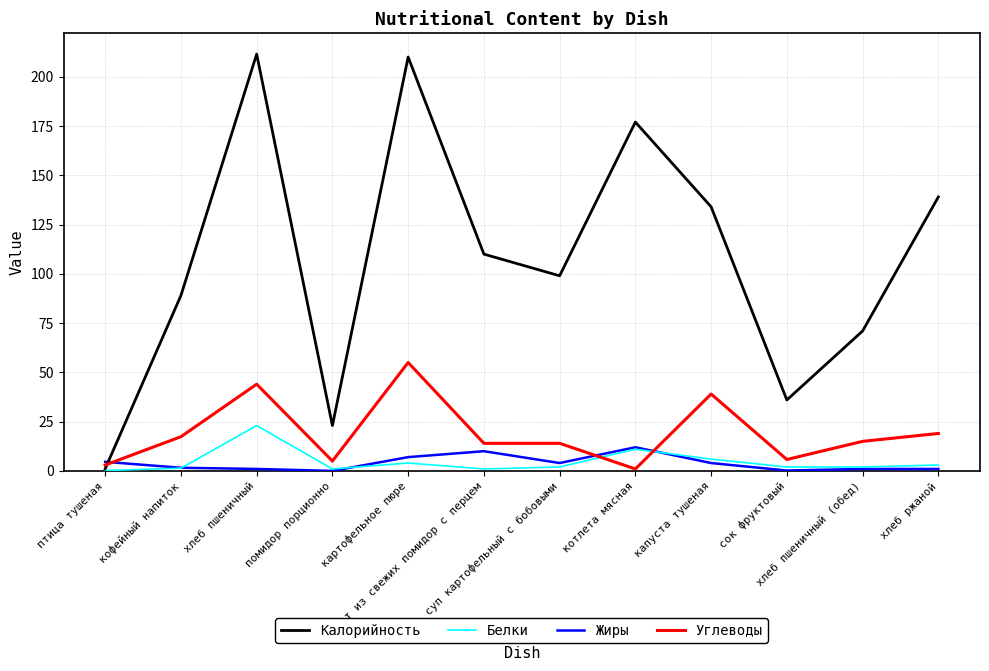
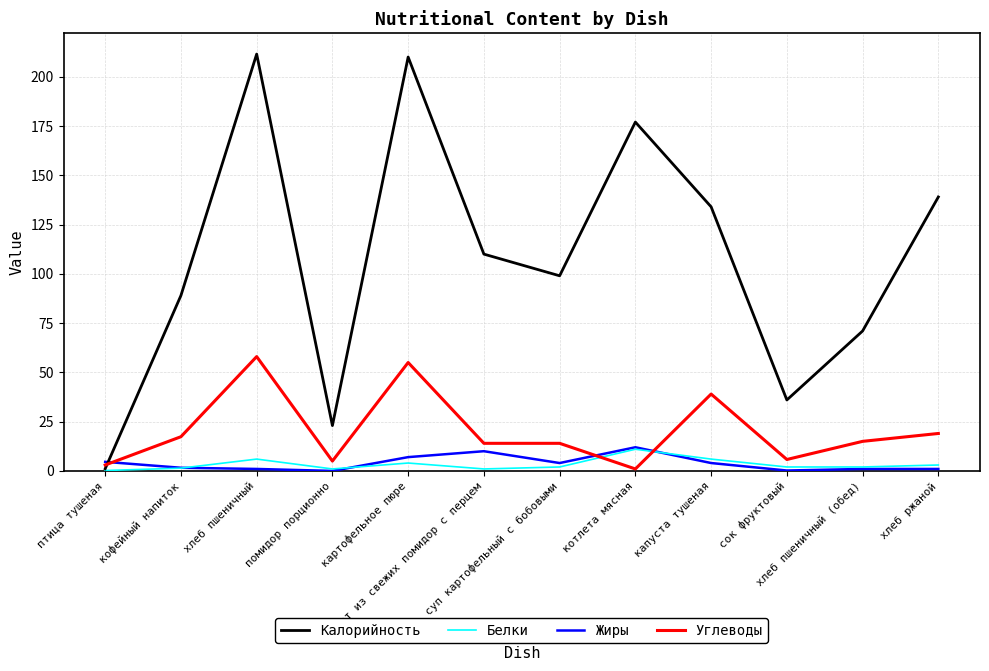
Белки, хлеб пшеничный: 23 -> 6
Углеводы, хлеб пшеничный: 44 -> 58
